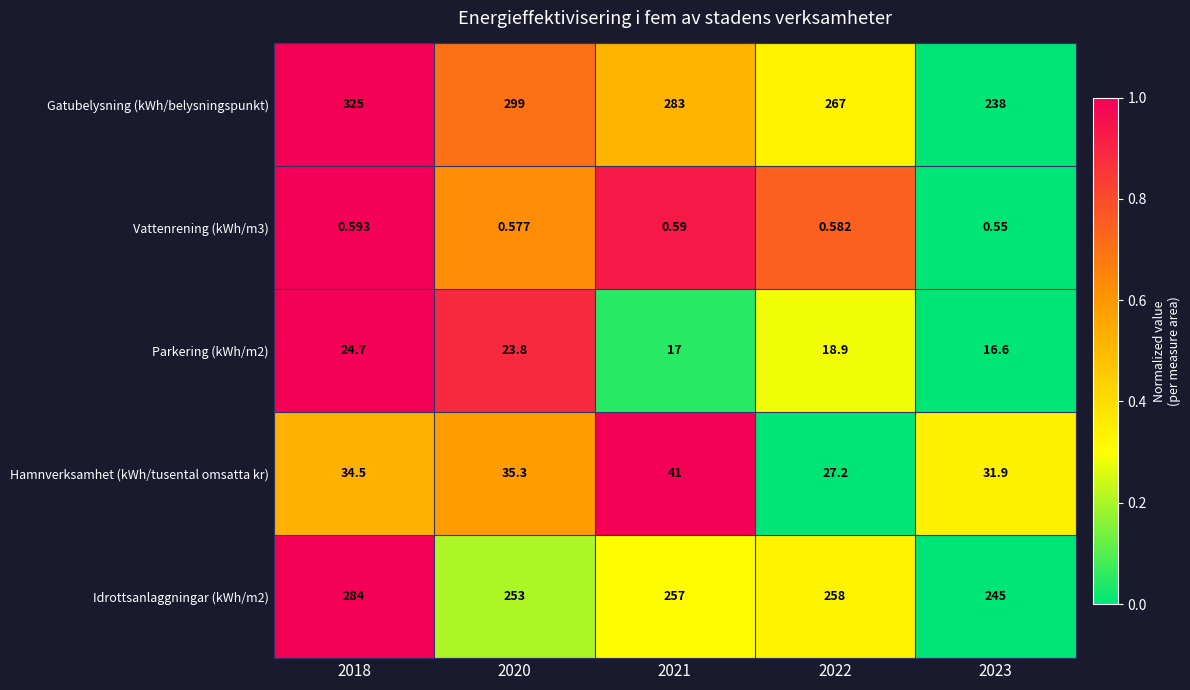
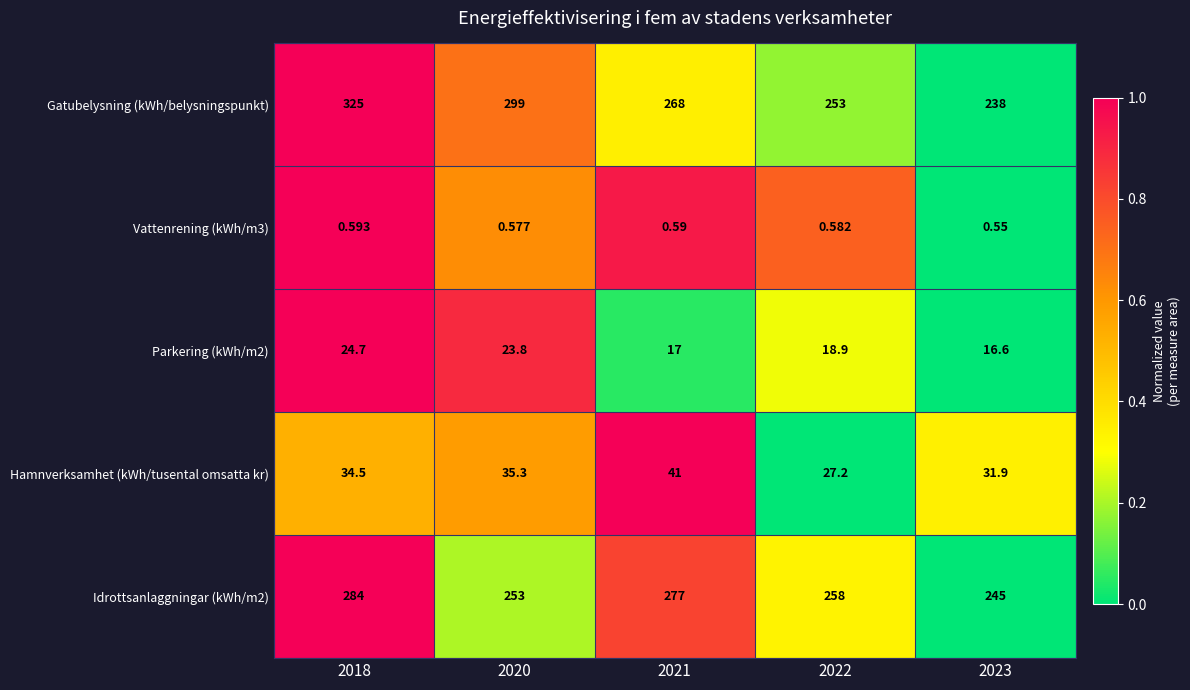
Gatubelysning (kWh/belysningspunkt), 2021: 283 -> 268
Gatubelysning (kWh/belysningspunkt), 2022: 267 -> 253
Idrottsanlaggningar (kWh/m2), 2021: 257 -> 277
